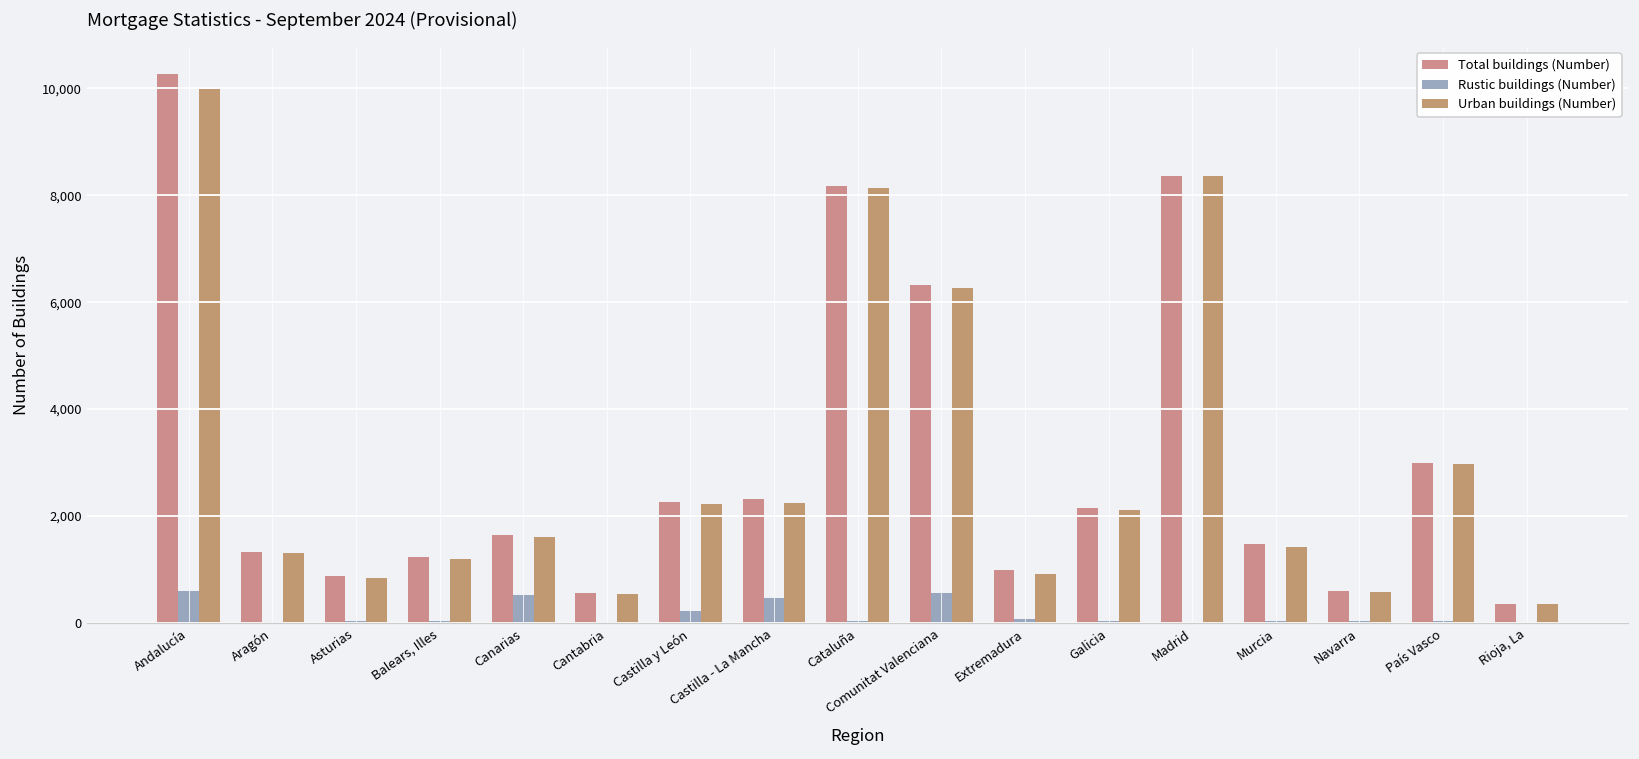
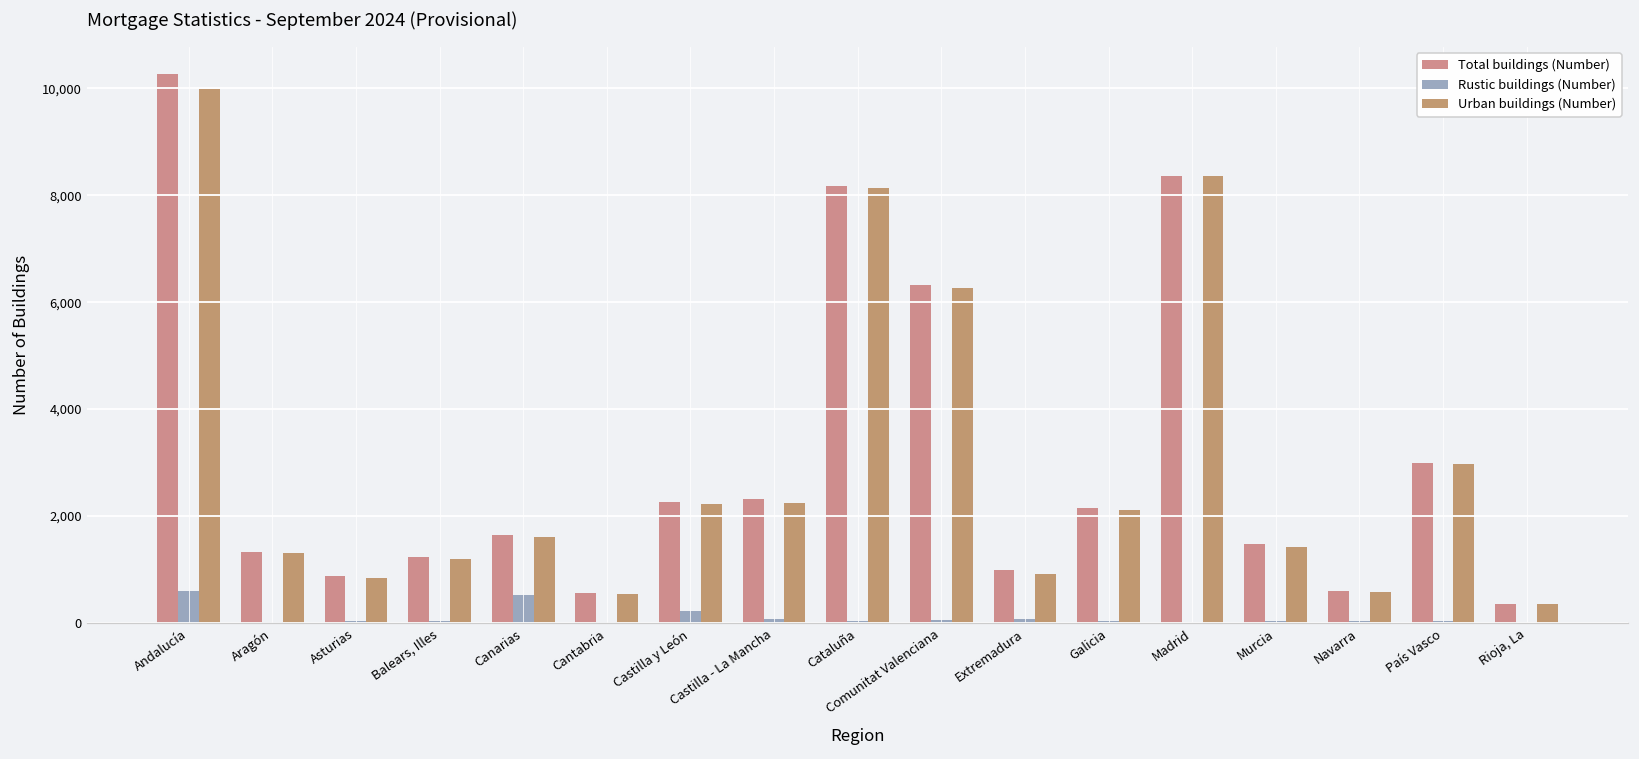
Rustic buildings (Number), Castilla - La Mancha: 500 -> 100
Rustic buildings (Number), Comunitat Valenciana: 600 -> 100
